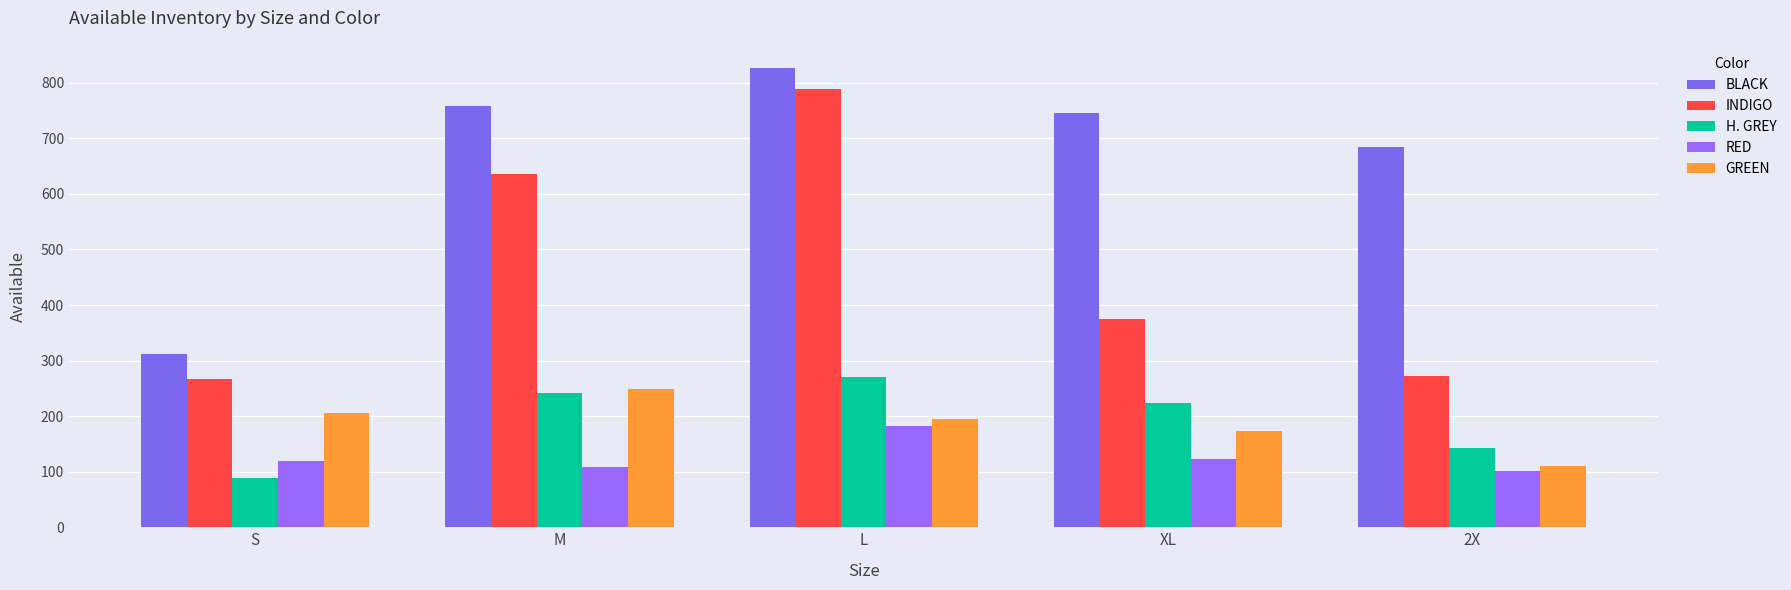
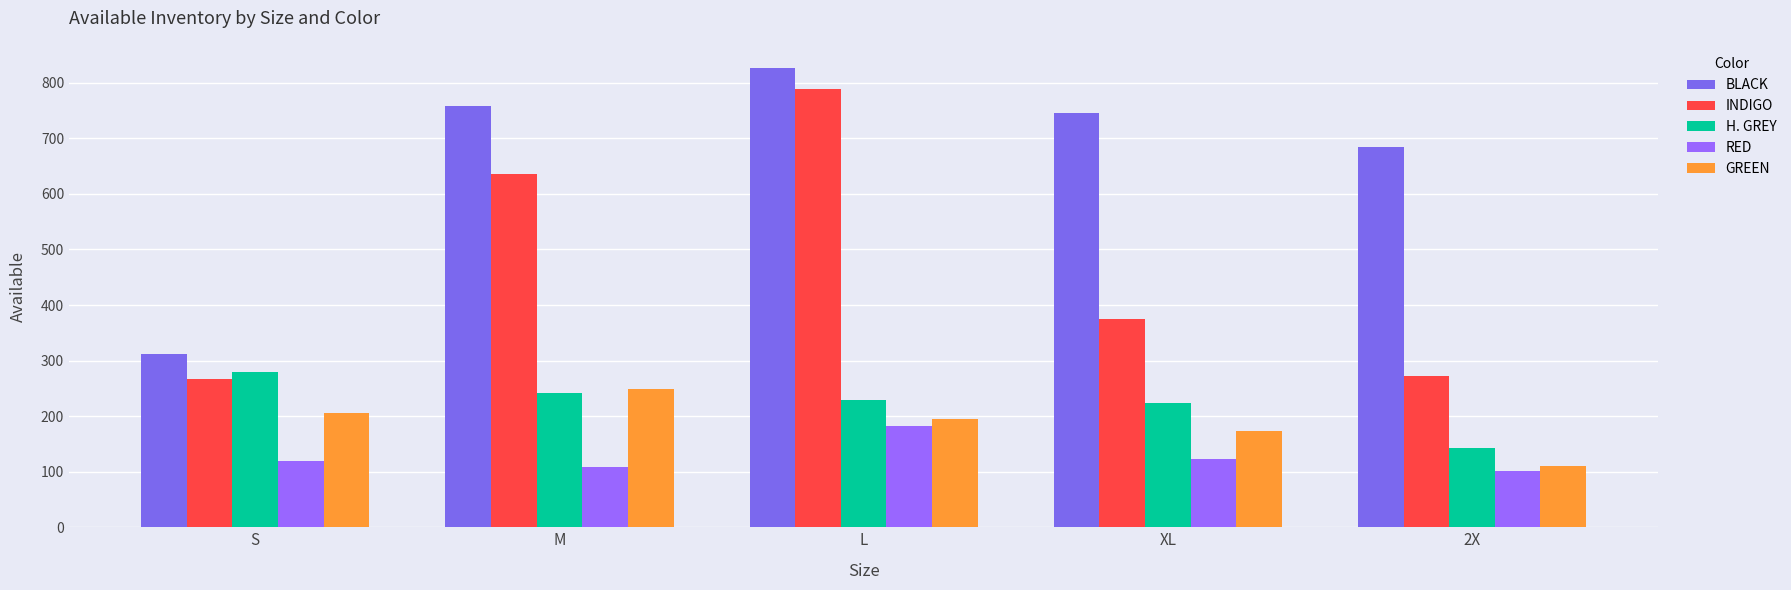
H. GREY, S: 90 -> 280
H. GREY, L: 270 -> 230
